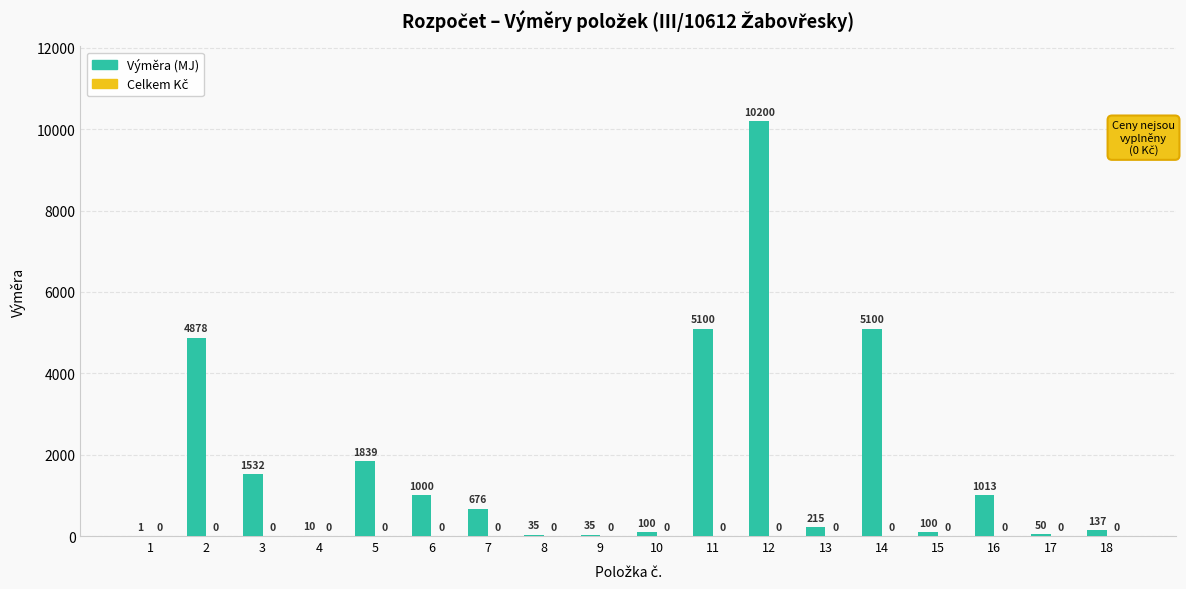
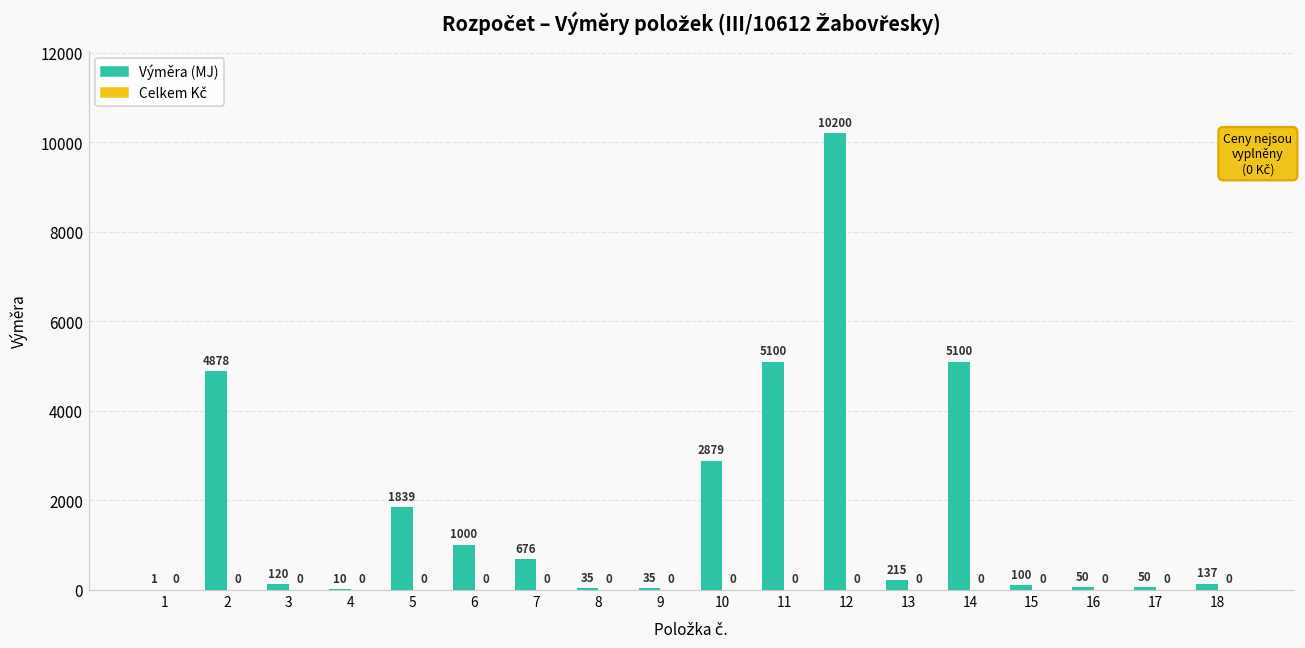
Výměra (MJ), 3: 1532 -> 120
Výměra (MJ), 10: 100 -> 2879
Výměra (MJ), 16: 1013 -> 50
